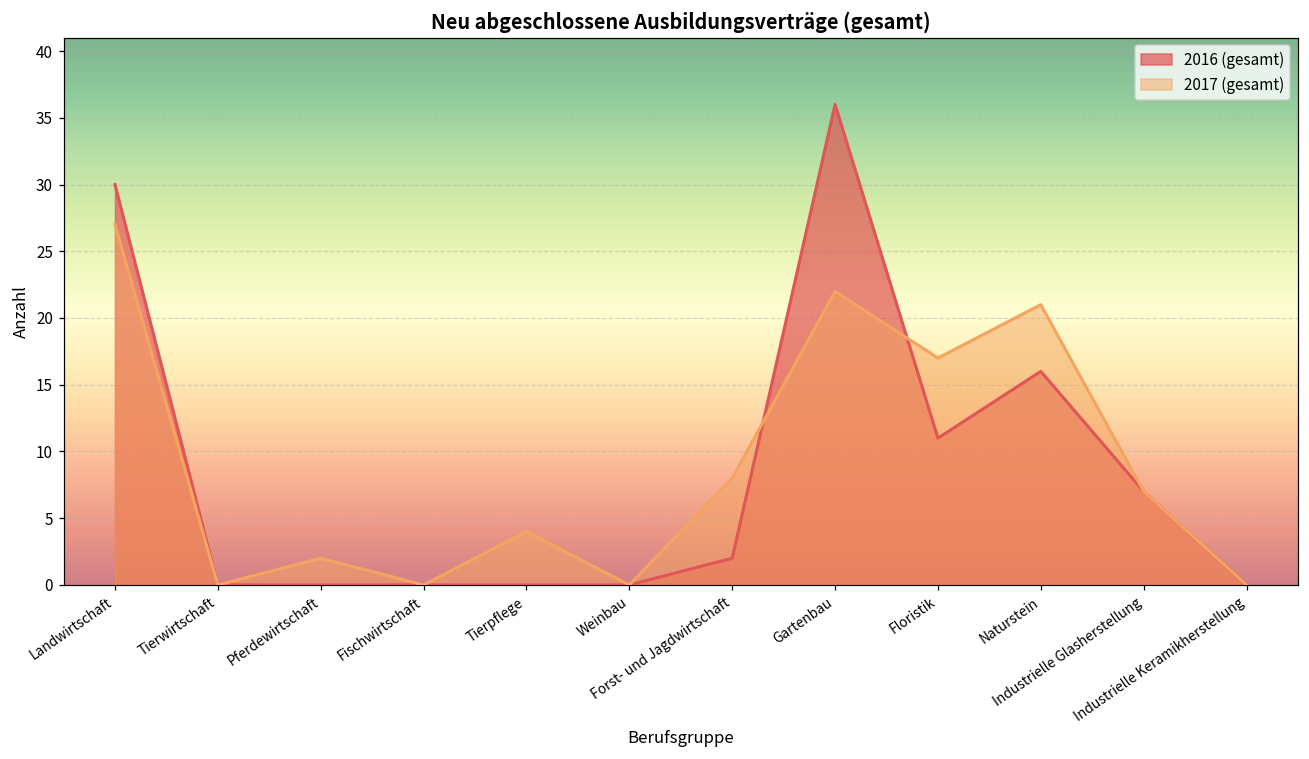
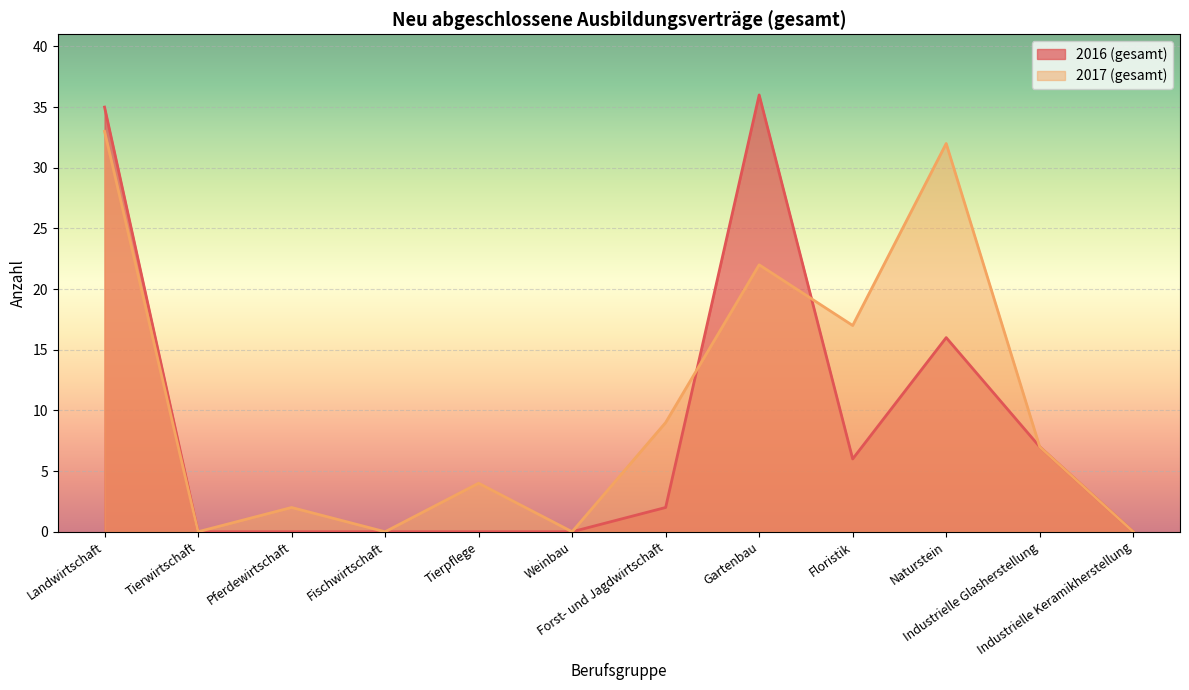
2016 (gesamt), Landwirtschaft: 30 -> 35
2017 (gesamt), Landwirtschaft: 27 -> 33
2017 (gesamt), Forst- und Jagdwirtschaft: 8 -> 9
2016 (gesamt), Floristik: 11 -> 6
2017 (gesamt), Naturstein: 21 -> 32
